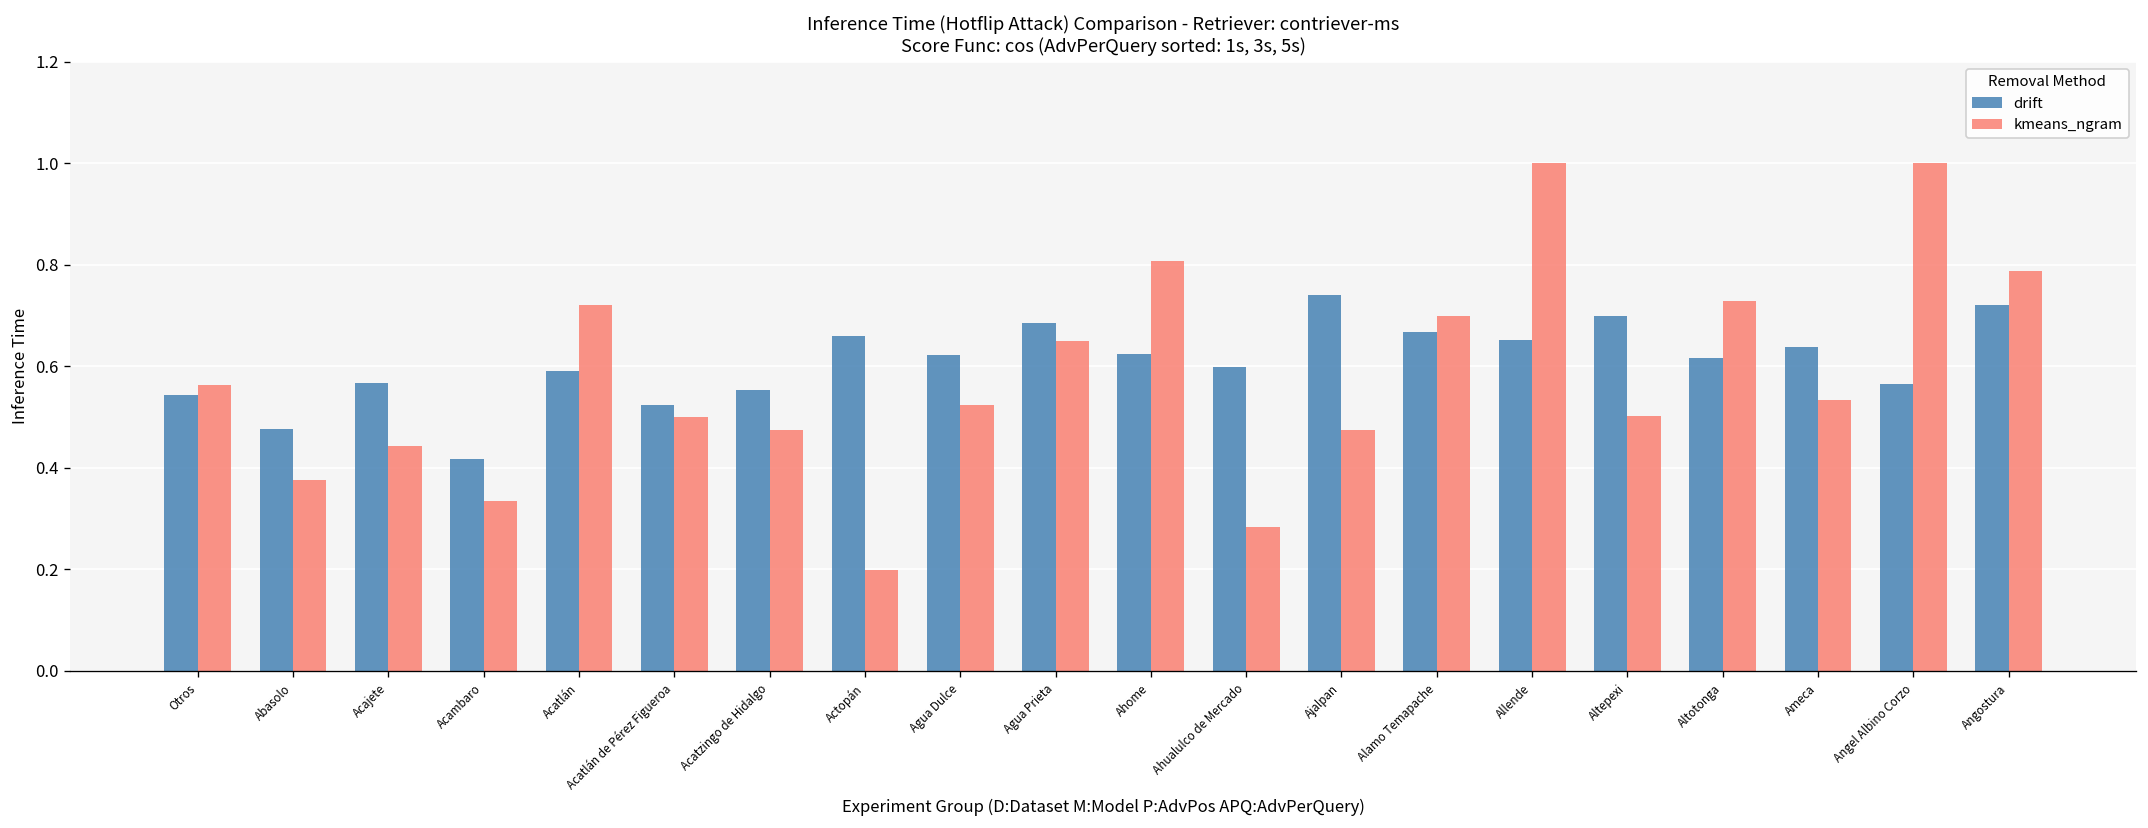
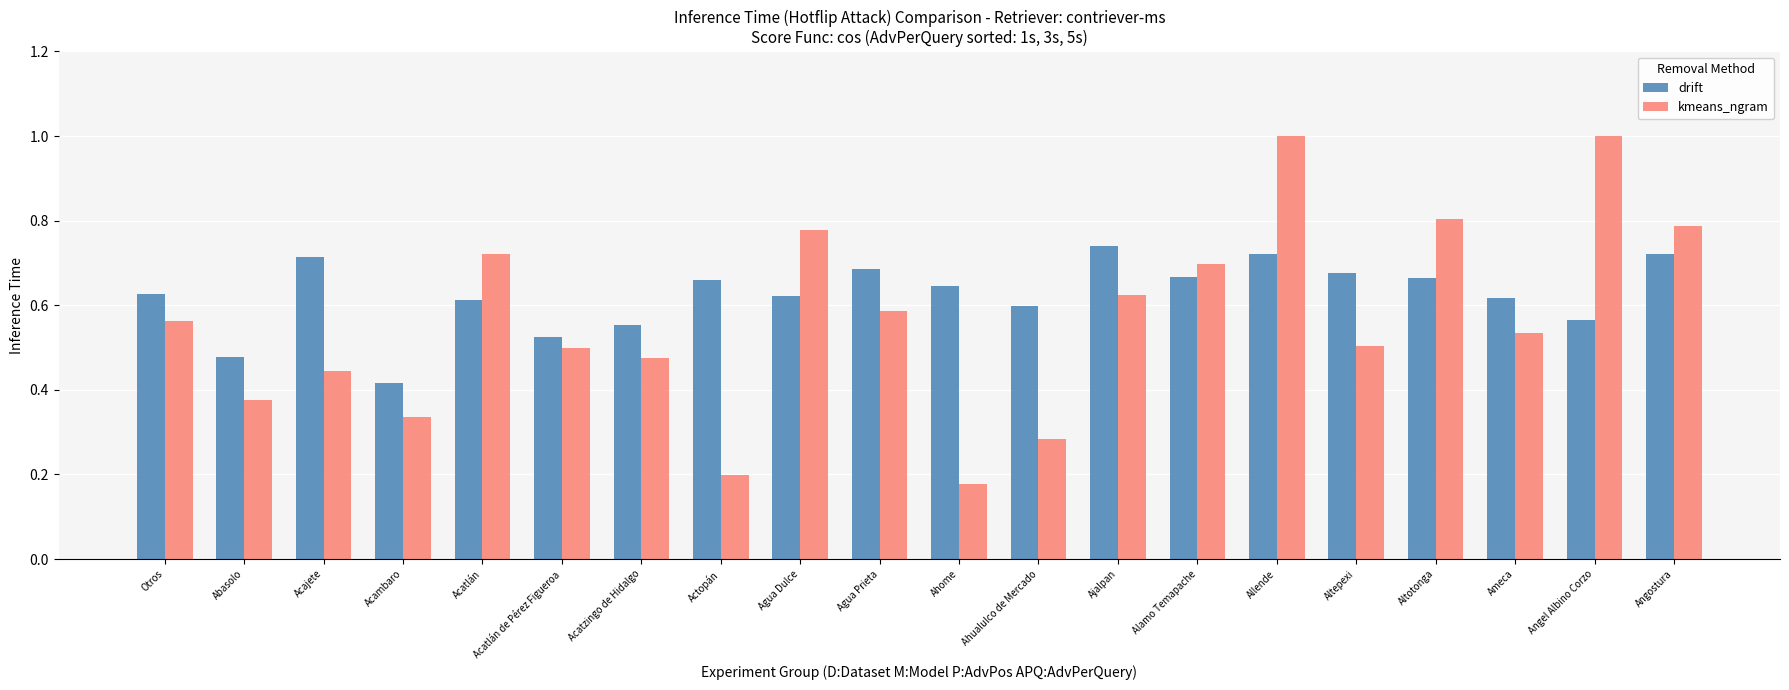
drift, Otros: 0.54 -> 0.63
drift, Acajete: 0.57 -> 0.71
drift, Acatlán: 0.59 -> 0.61
kmeans_ngram, Agua Dulce: 0.52 -> 0.78
kmeans_ngram, Agua Prieta: 0.65 -> 0.59
drift, Ahome: 0.63 -> 0.65
kmeans_ngram, Ahome: 0.81 -> 0.18
kmeans_ngram, Ajalpan: 0.48 -> 0.62
drift, Allende: 0.65 -> 0.72
drift, Altepexi: 0.70 -> 0.68
drift, Altotonga: 0.62 -> 0.66
kmeans_ngram, Altotonga: 0.73 -> 0.80
drift, Ameca: 0.64 -> 0.62
